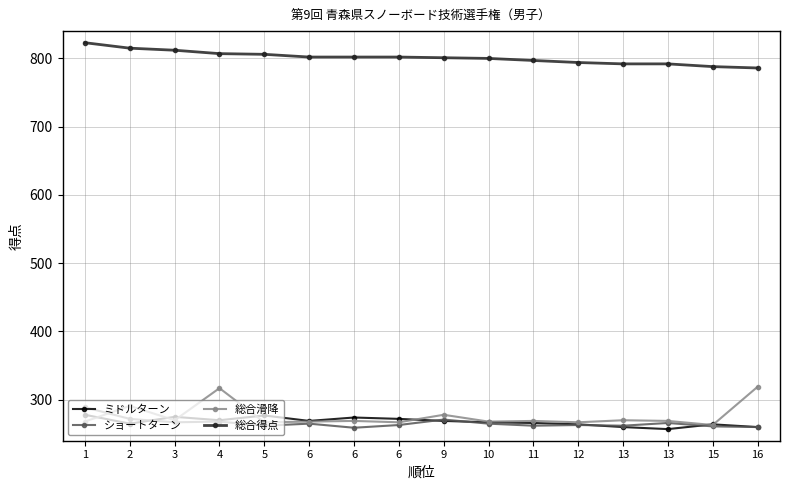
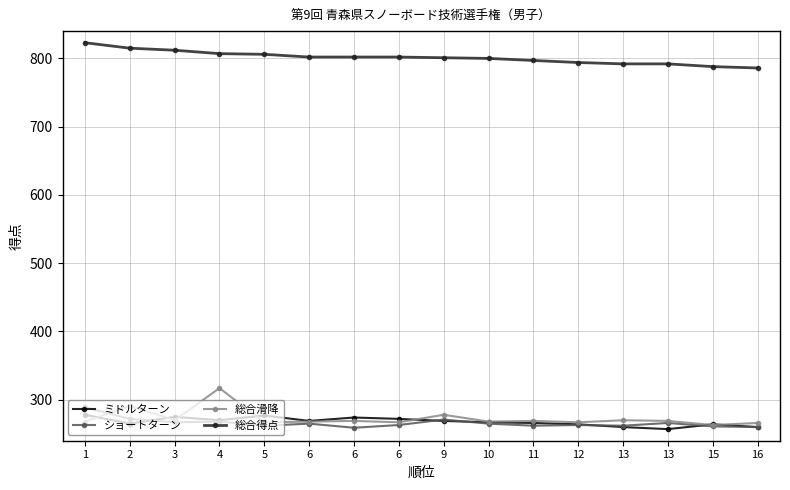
総合滑降, 16: 320 -> 270
